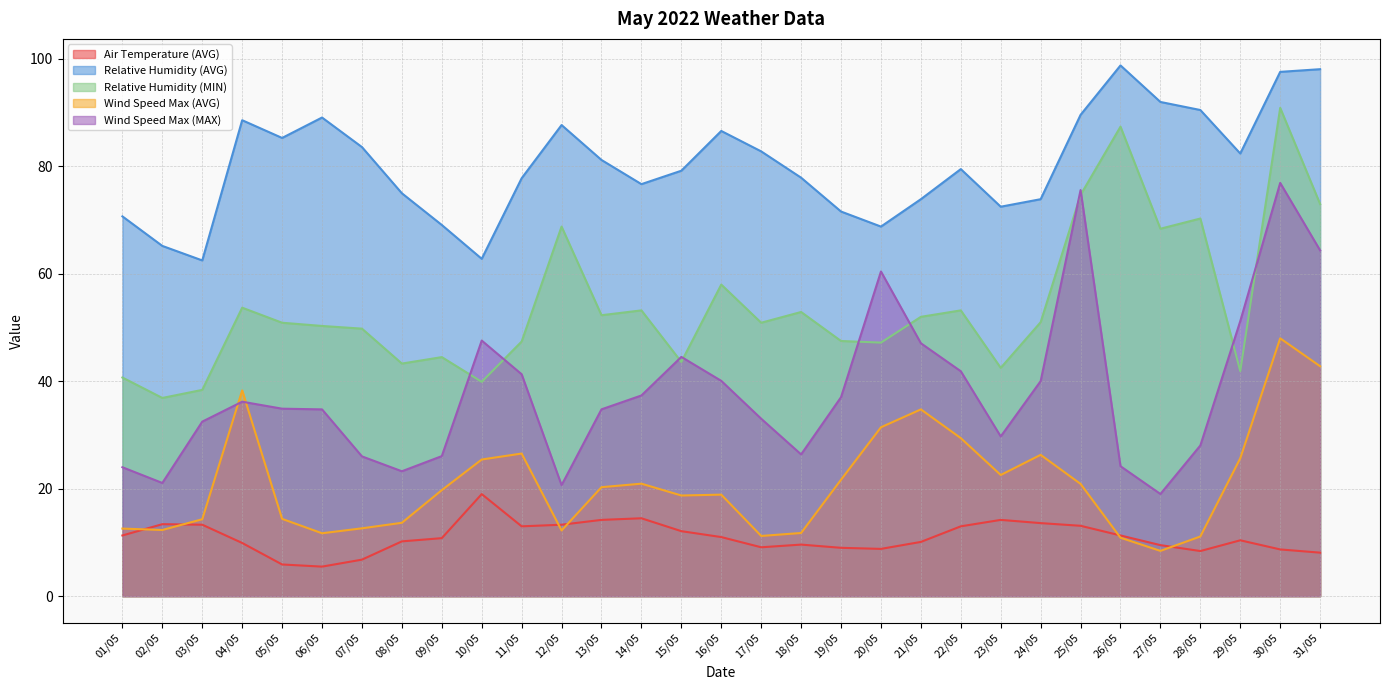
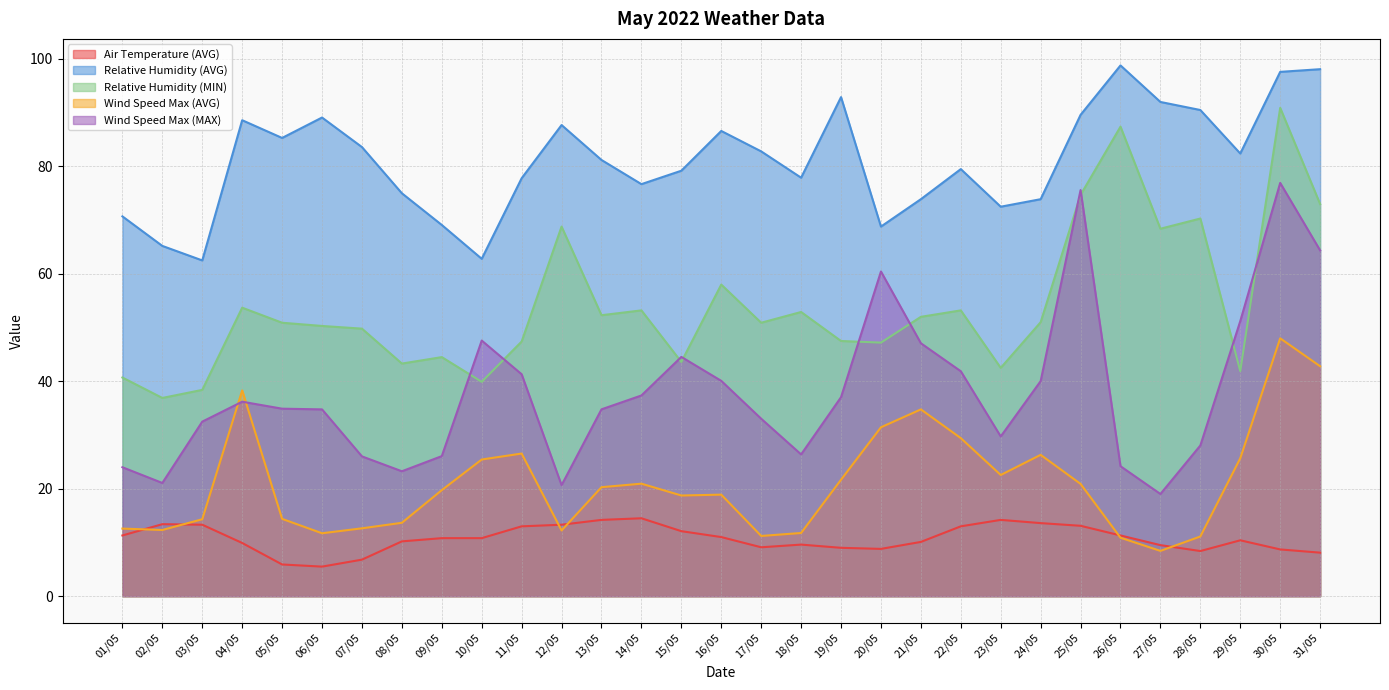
Air Temperature (AVG), 10/05: 19 -> 11
Relative Humidity (AVG), 19/05: 72 -> 93
